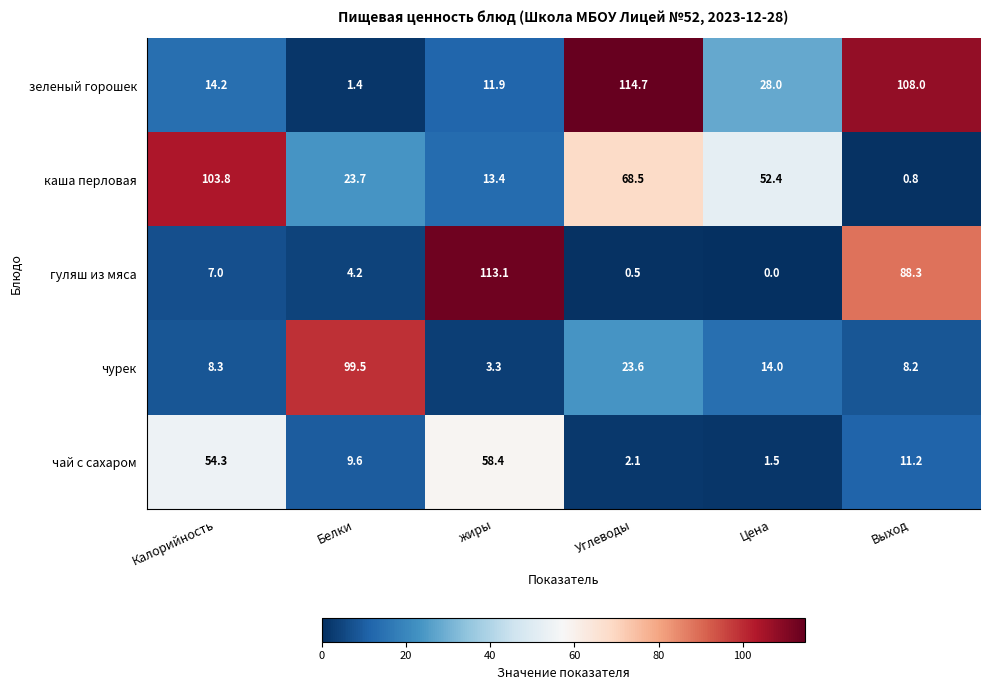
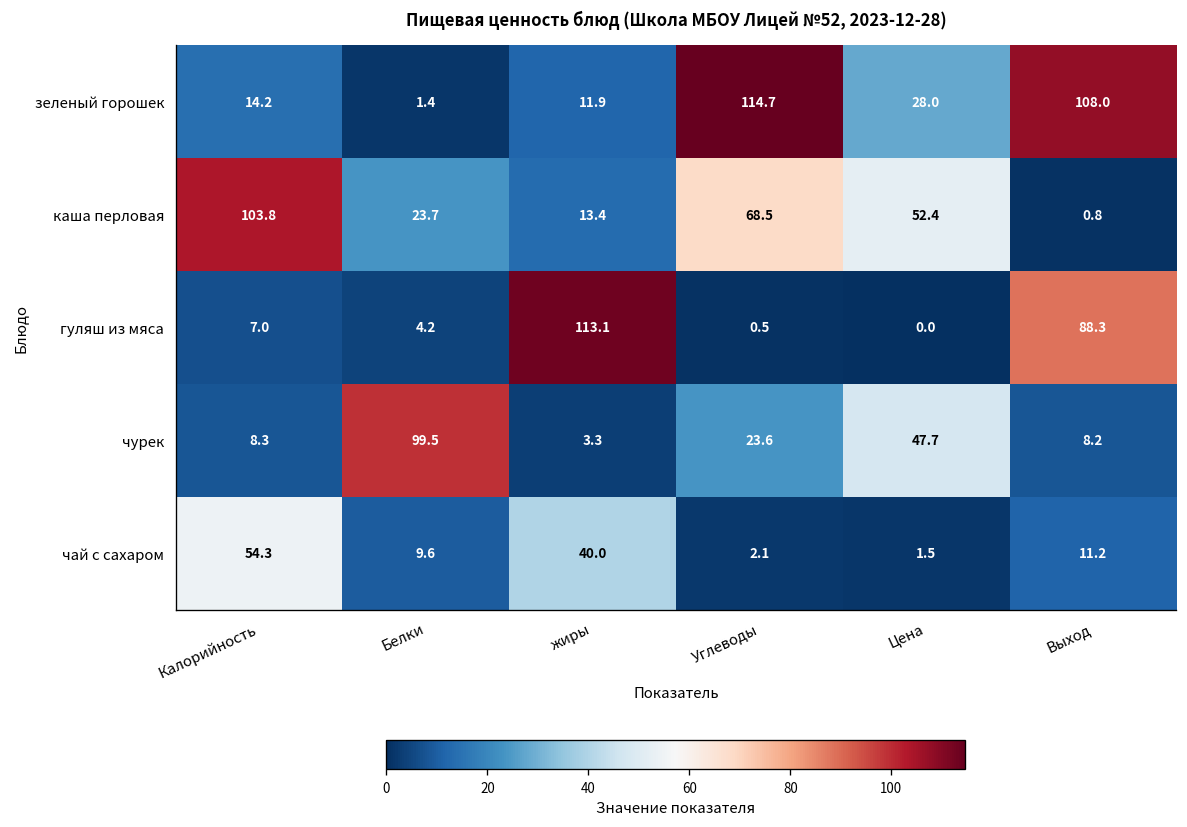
чурек, Цена: 14.0 -> 47.7
чай с сахаром, жиры: 58.4 -> 40.0
